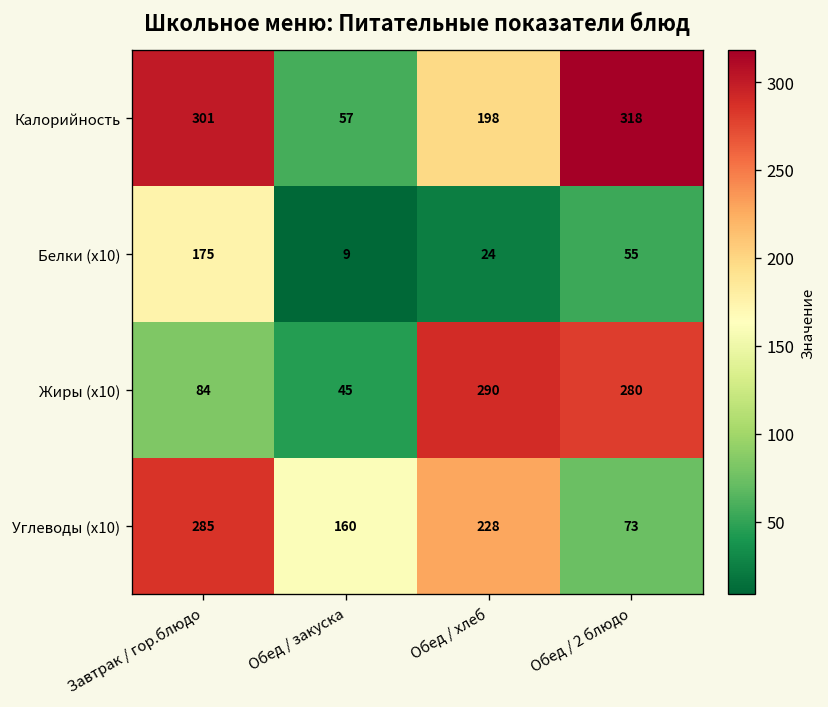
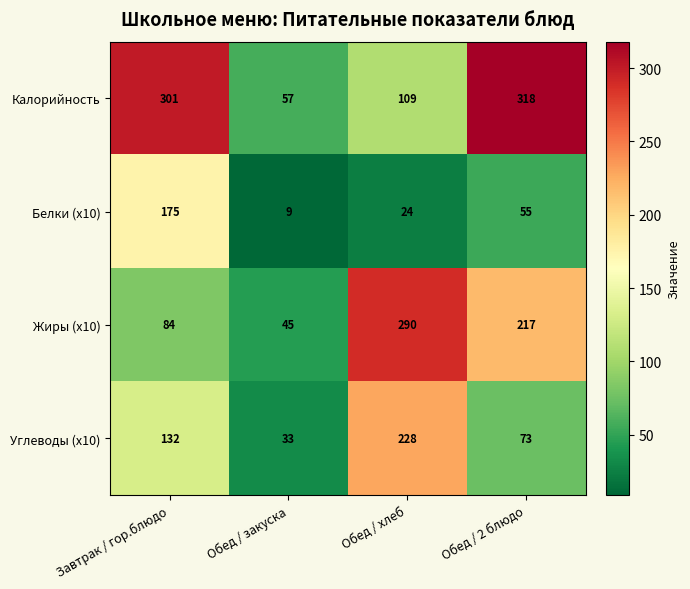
Калорийность, Обед / хлеб: 198 -> 109
Жиры (x10), Обед / 2 блюдо: 280 -> 217
Углеводы (x10), Завтрак / гор.блюдо: 285 -> 132
Углеводы (x10), Обед / закуска: 160 -> 33
